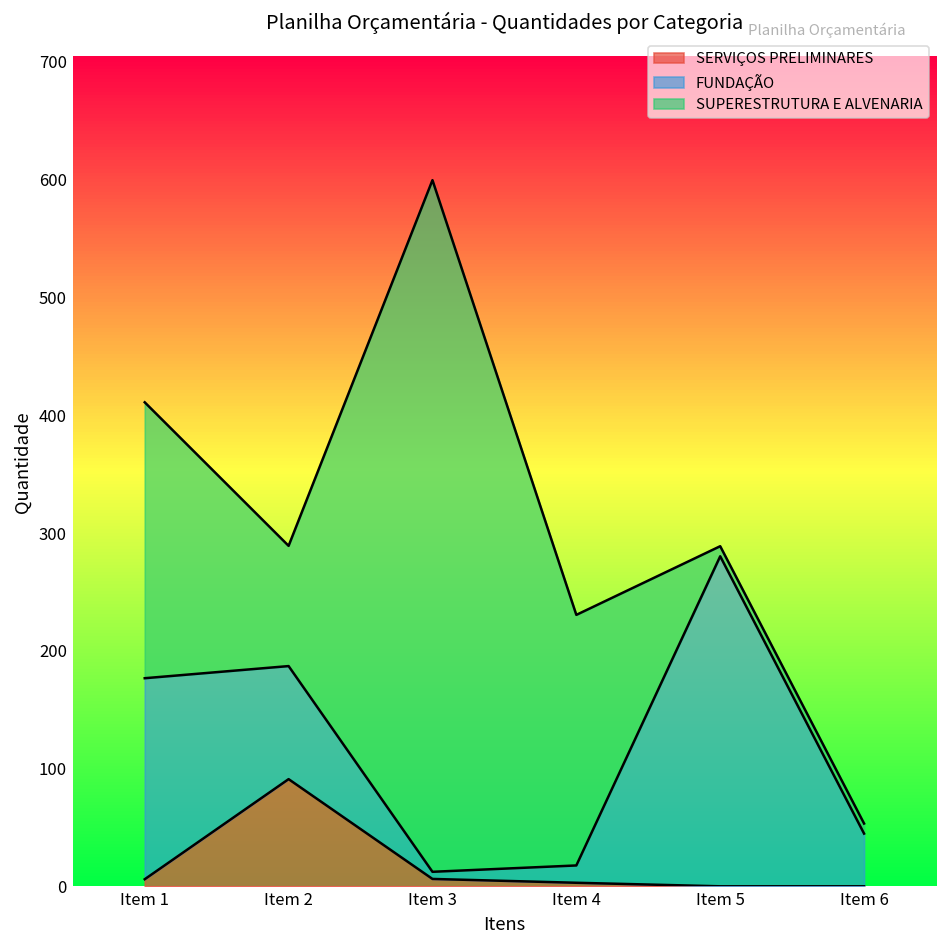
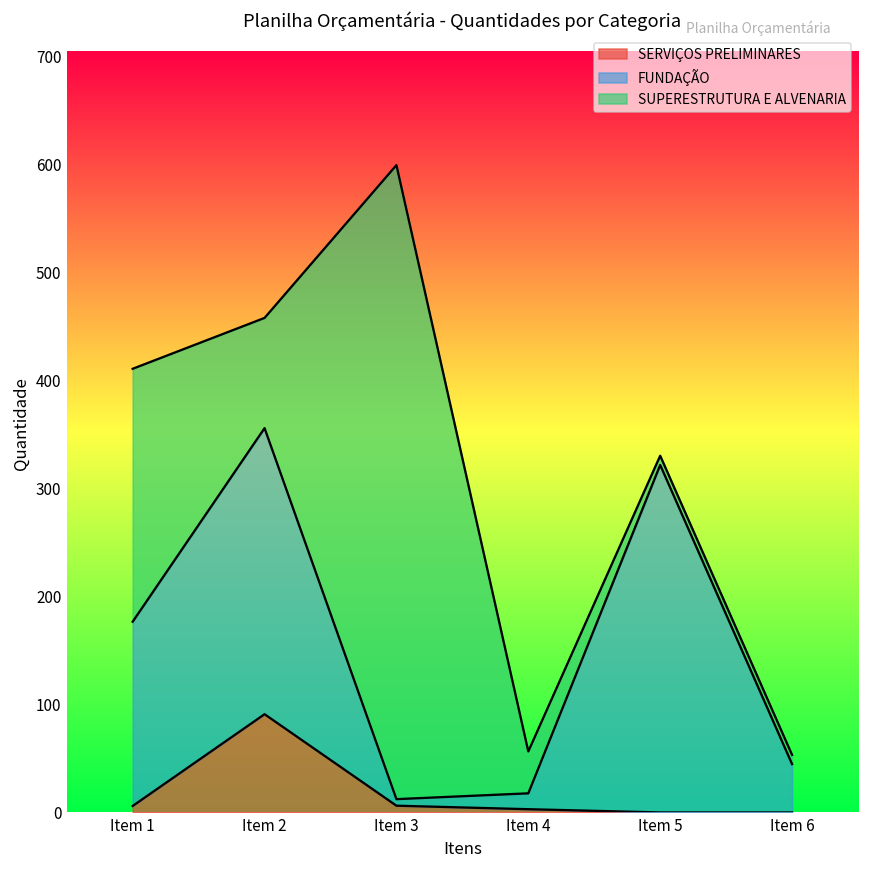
FUNDAÇÃO, Item 2: 100 -> 270
SUPERESTRUTURA E ALVENARIA, Item 4: 210 -> 40
FUNDAÇÃO, Item 5: 280 -> 320
